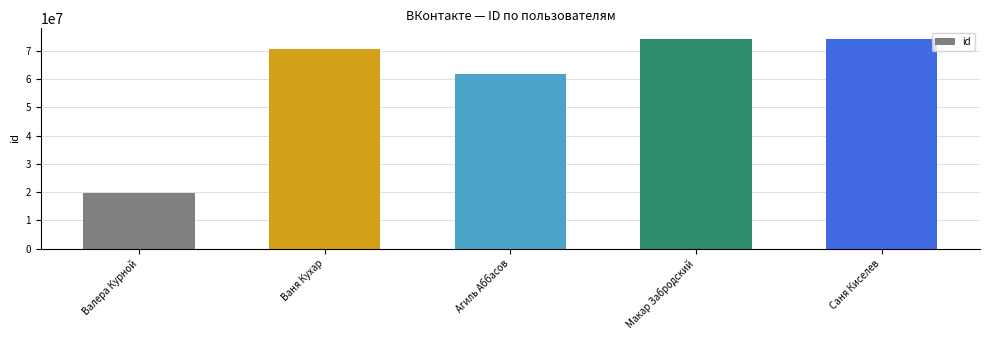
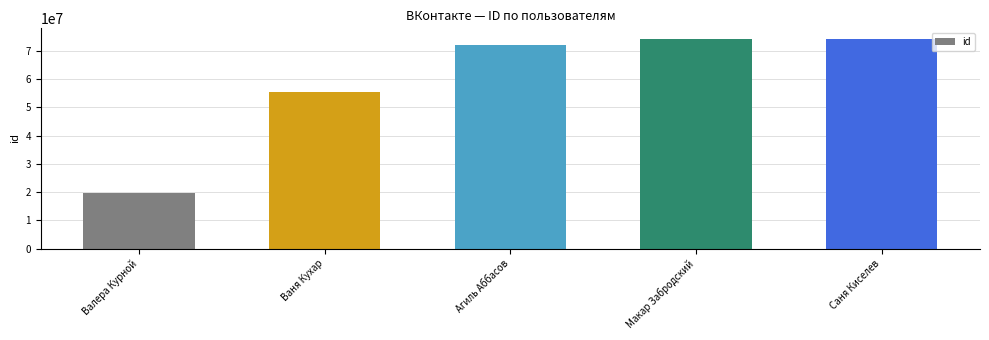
Ваня Кухар: 71000000 -> 55000000
Агиль Аббасов: 62000000 -> 72000000
